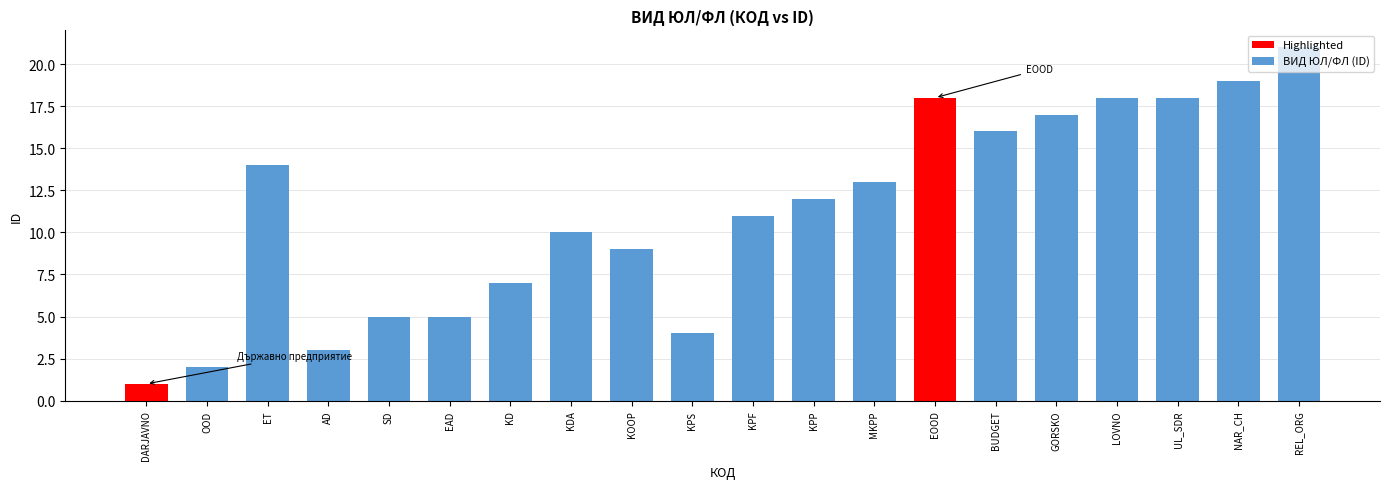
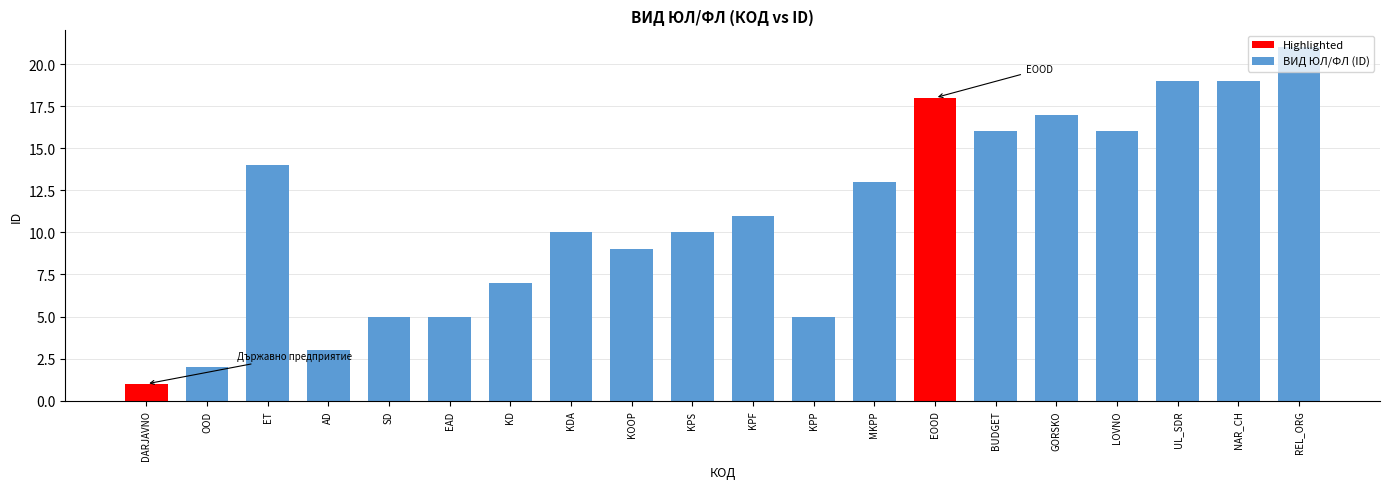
KPS: 4 -> 10
KPP: 12 -> 5
LOVNO: 18 -> 16
UL_SDR: 18 -> 19
